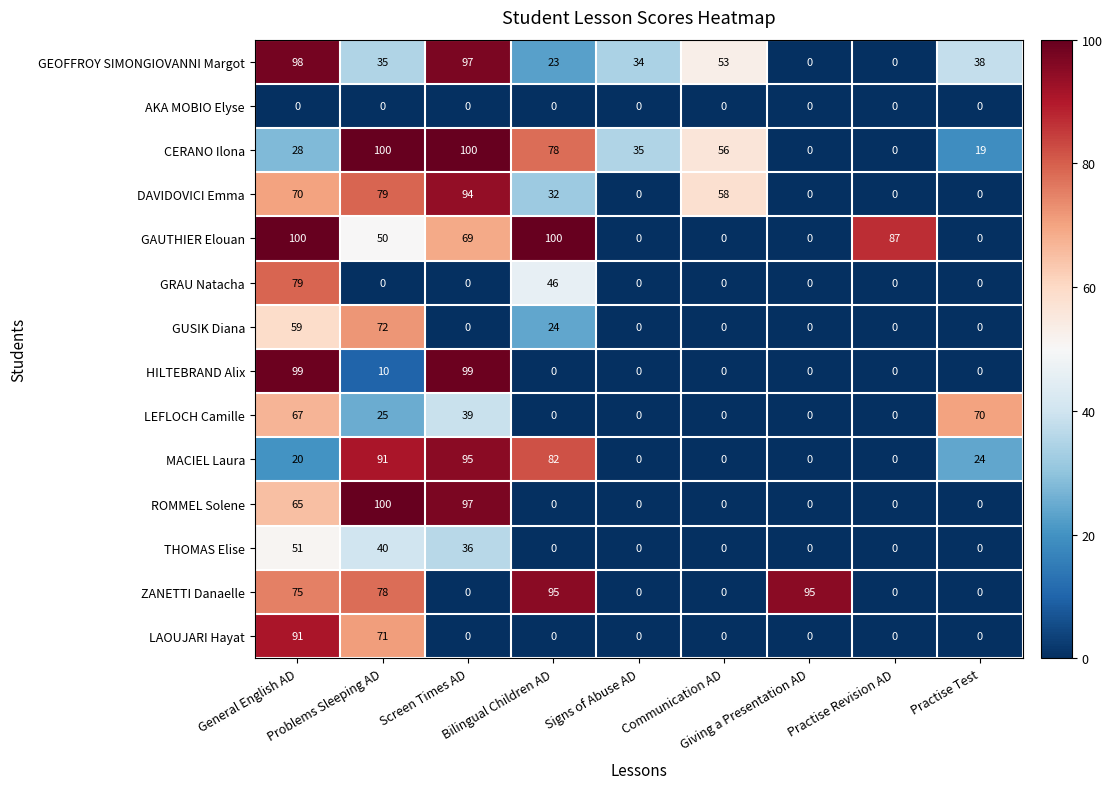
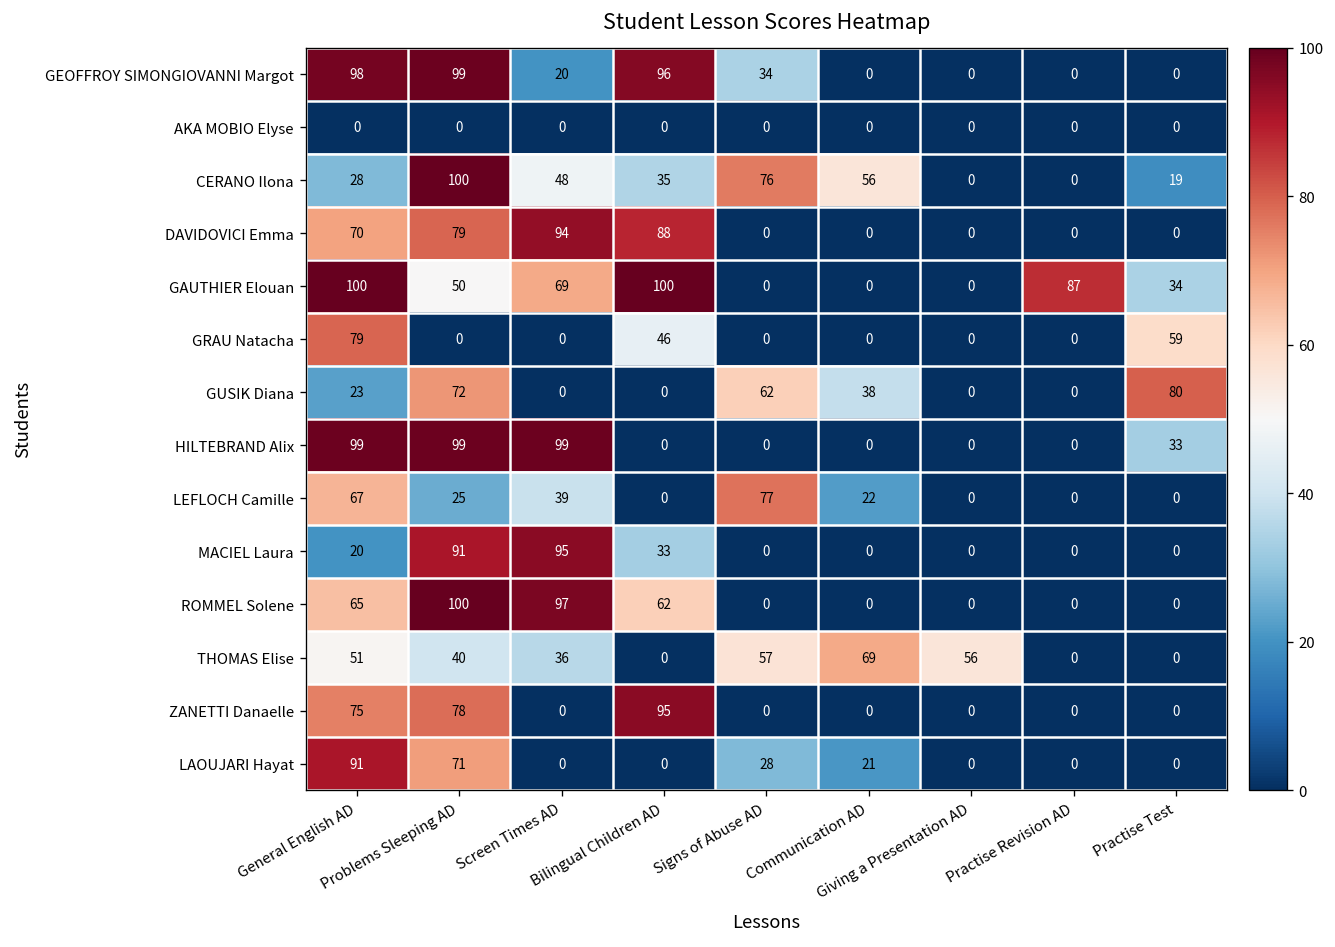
GEOFFROY SIMONGIOVANNI Margot, Problems Sleeping AD: 35 -> 99
GEOFFROY SIMONGIOVANNI Margot, Screen Times AD: 97 -> 20
GEOFFROY SIMONGIOVANNI Margot, Bilingual Children AD: 23 -> 96
GEOFFROY SIMONGIOVANNI Margot, Communication AD: 53 -> 0
GEOFFROY SIMONGIOVANNI Margot, Practise Test: 38 -> 0
CERANO Ilona, Screen Times AD: 100 -> 48
CERANO Ilona, Bilingual Children AD: 78 -> 35
CERANO Ilona, Signs of Abuse AD: 35 -> 76
DAVIDOVICI Emma, Bilingual Children AD: 32 -> 88
DAVIDOVICI Emma, Communication AD: 58 -> 0
GAUTHIER Elouan, Practise Test: 0 -> 34
GRAU Natacha, Practise Test: 0 -> 59
GUSIK Diana, General English AD: 59 -> 23
GUSIK Diana, Bilingual Children AD: 24 -> 0
GUSIK Diana, Signs of Abuse AD: 0 -> 62
GUSIK Diana, Communication AD: 0 -> 38
GUSIK Diana, Practise Test: 0 -> 80
HILTEBRAND Alix, Problems Sleeping AD: 10 -> 99
HILTEBRAND Alix, Practise Test: 0 -> 33
LEFLOCH Camille, Signs of Abuse AD: 0 -> 77
LEFLOCH Camille, Communication AD: 0 -> 22
LEFLOCH Camille, Practise Test: 70 -> 0
MACIEL Laura, Bilingual Children AD: 82 -> 33
MACIEL Laura, Practise Test: 24 -> 0
ROMMEL Solene, Bilingual Children AD: 0 -> 62
THOMAS Elise, Signs of Abuse AD: 0 -> 57
THOMAS Elise, Communication AD: 0 -> 69
THOMAS Elise, Giving a Presentation AD: 0 -> 56
ZANETTI Danaelle, Giving a Presentation AD: 95 -> 0
LAOUJARI Hayat, Signs of Abuse AD: 0 -> 28
LAOUJARI Hayat, Communication AD: 0 -> 21
